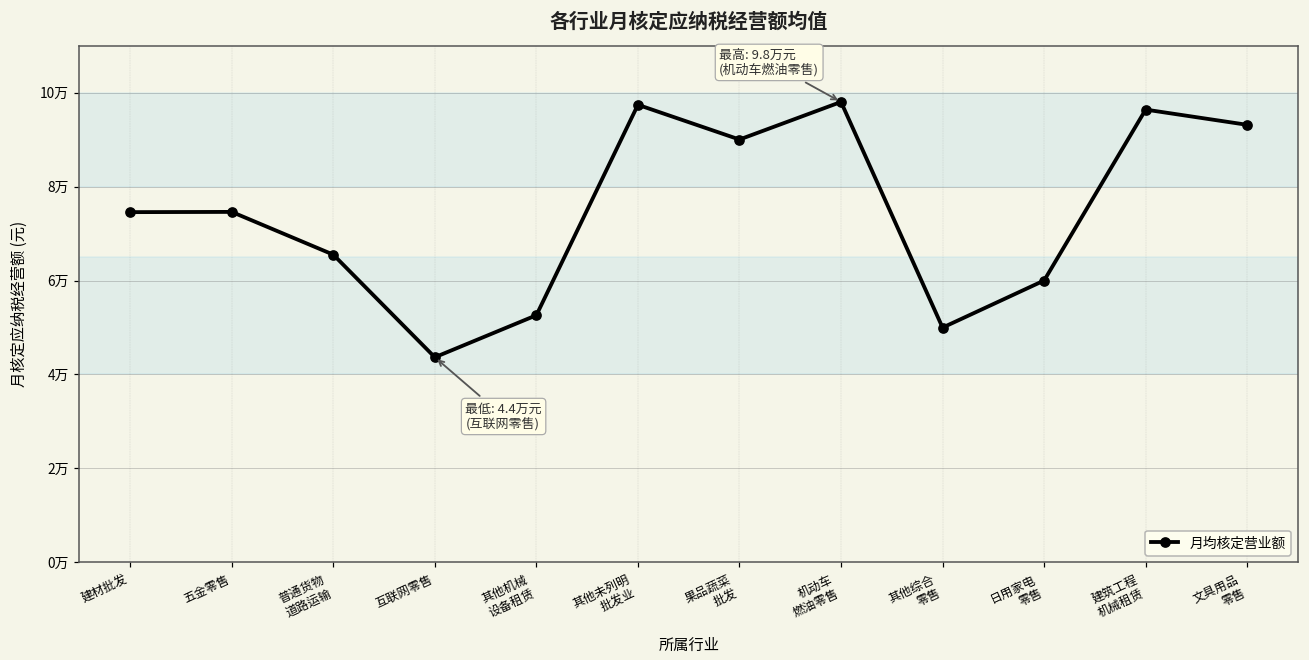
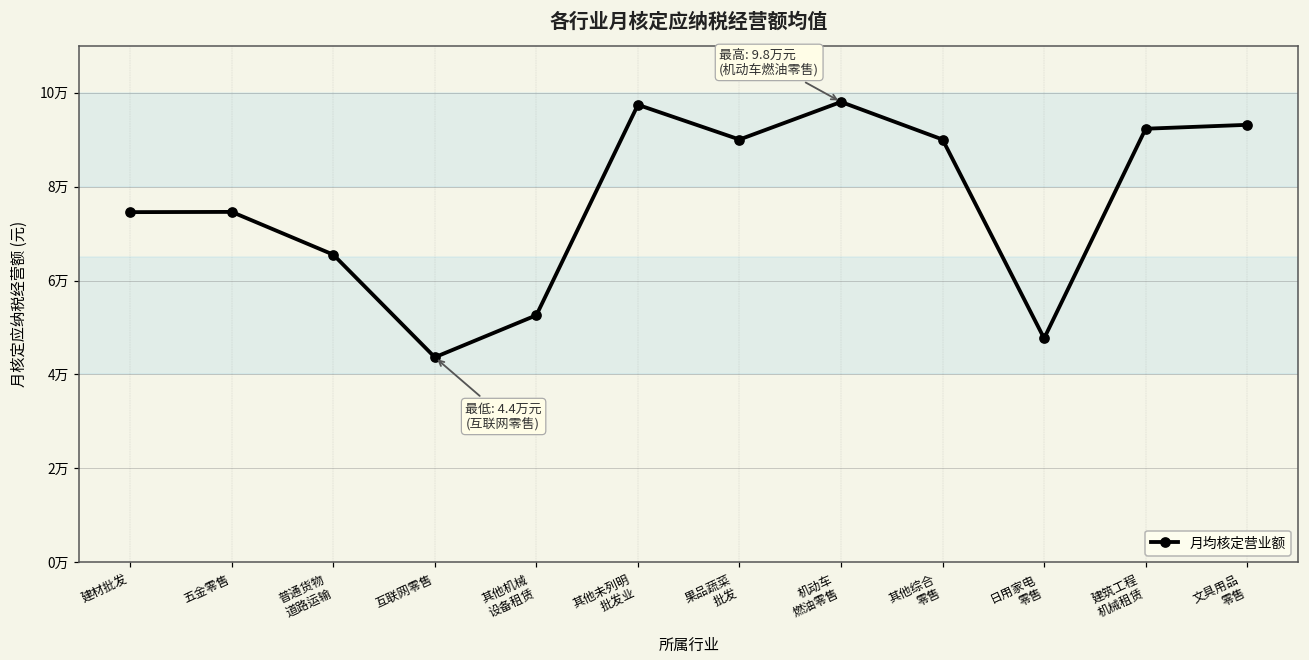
其他综合 零售: 5.0万 -> 9.0万
日用家电 零售: 6.0万 -> 4.8万
建筑工程 机械租赁: 9.6万 -> 9.2万
